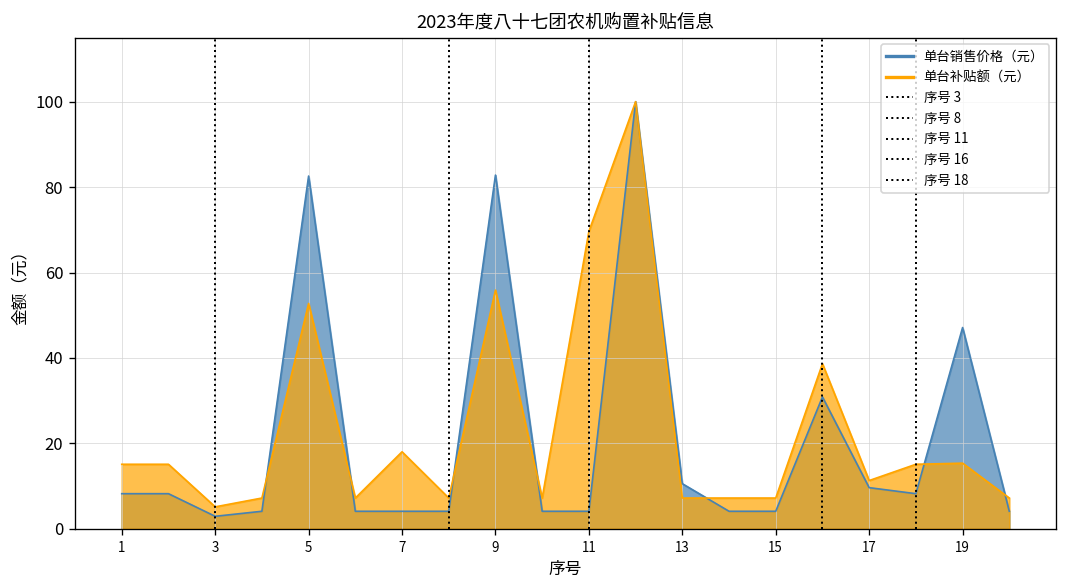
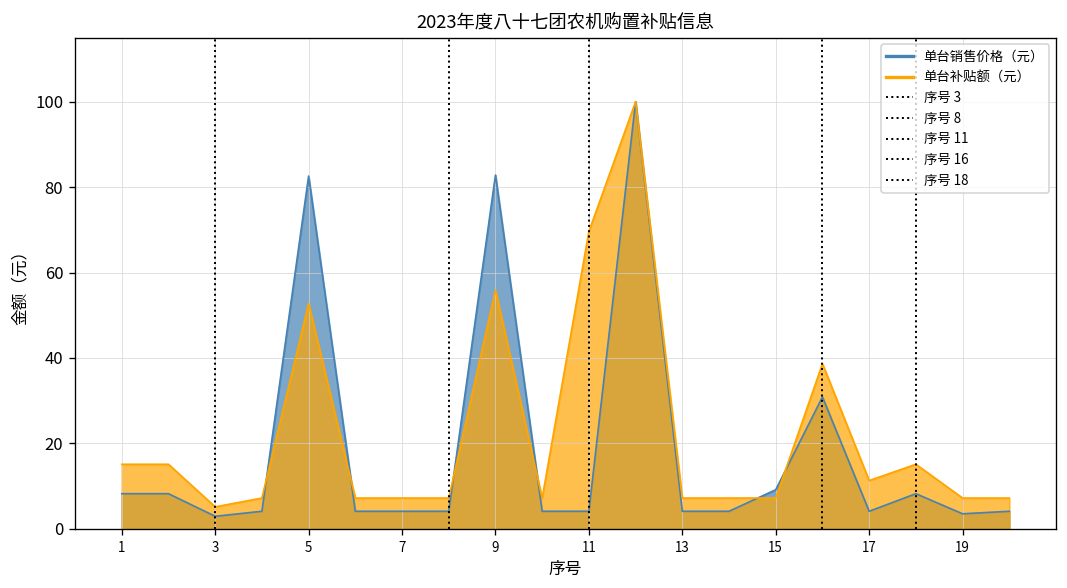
单台补贴额（元）, 7: 18 -> 7
单台销售价格（元）, 13: 11 -> 4
单台销售价格（元）, 15: 4 -> 9
单台销售价格（元）, 17: 10 -> 4
单台销售价格（元）, 19: 47 -> 4
单台补贴额（元）, 19: 15 -> 7
